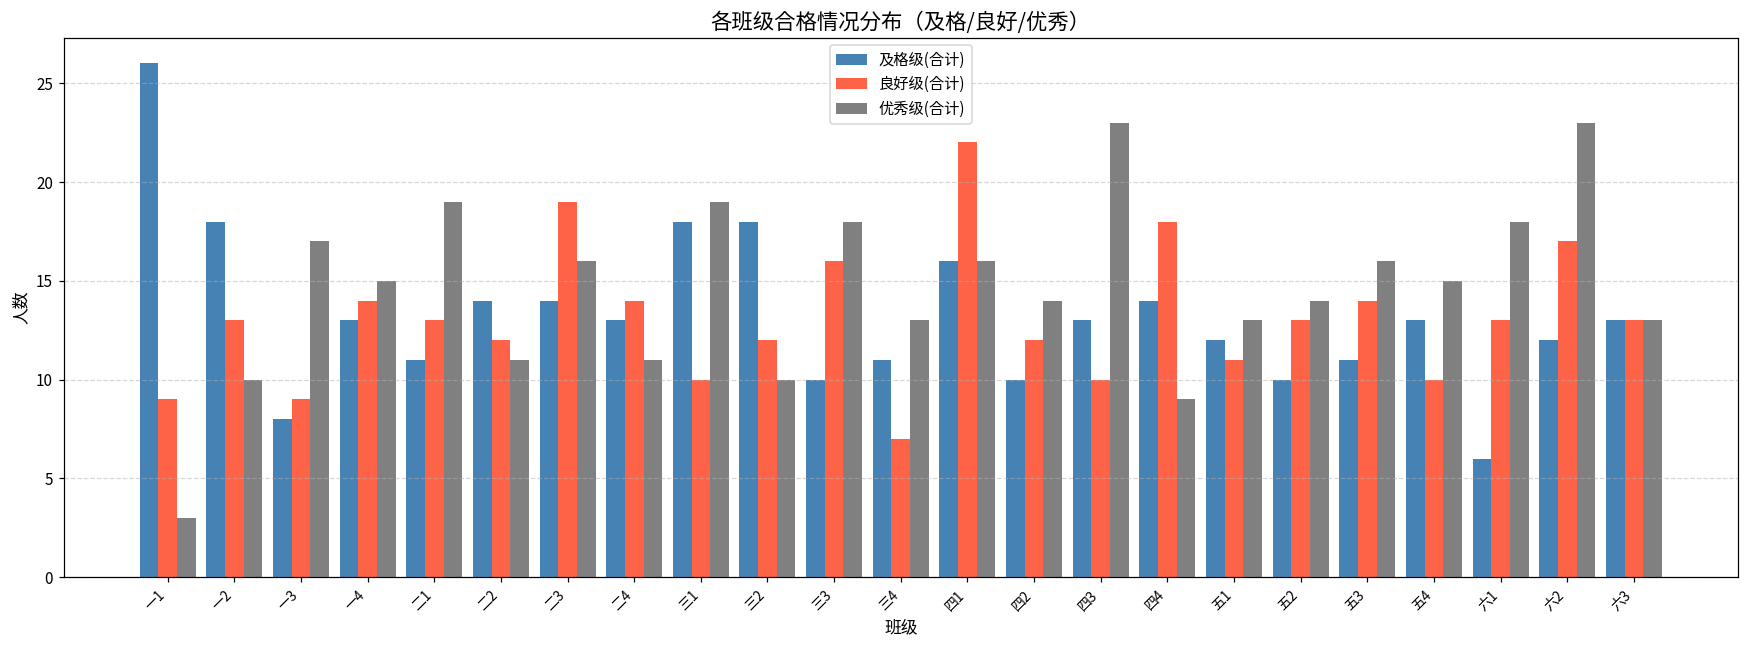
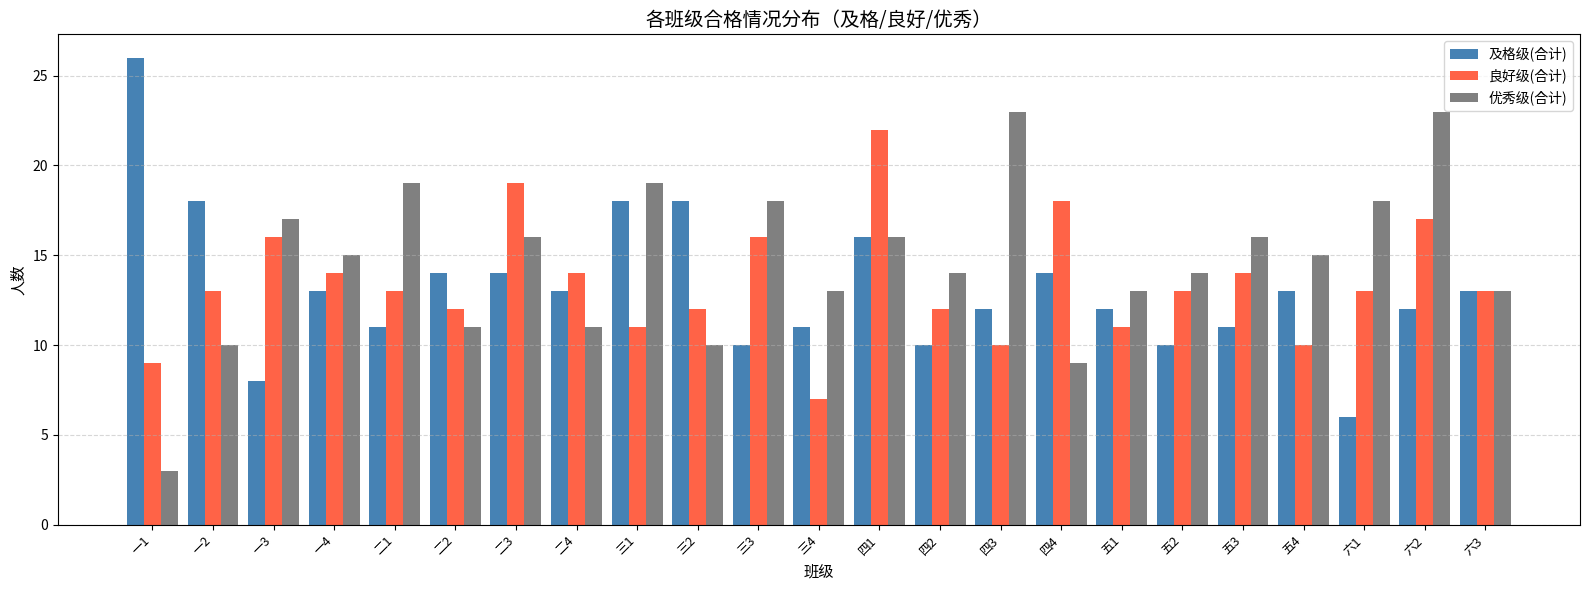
良好级(合计), 一3: 9 -> 16
良好级(合计), 三1: 10 -> 11
及格级(合计), 四3: 13 -> 12
